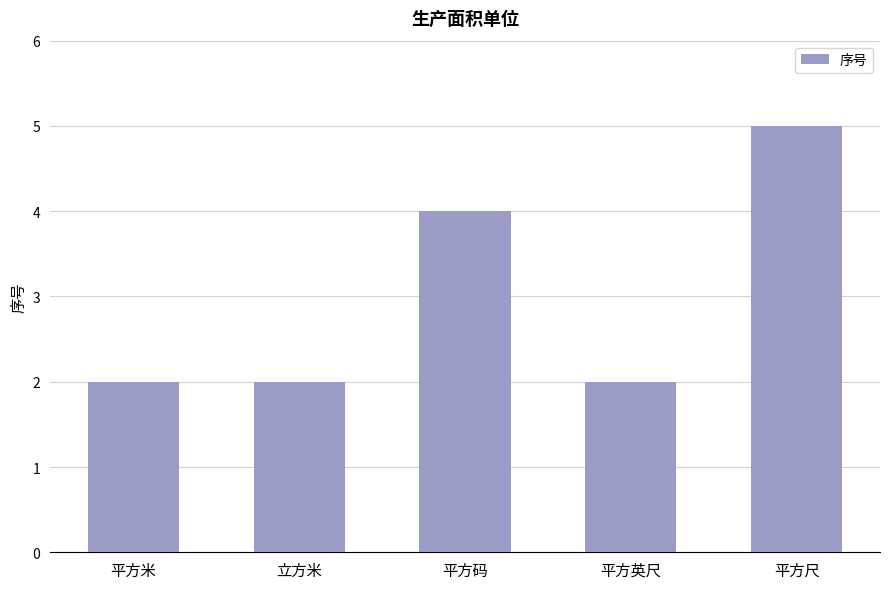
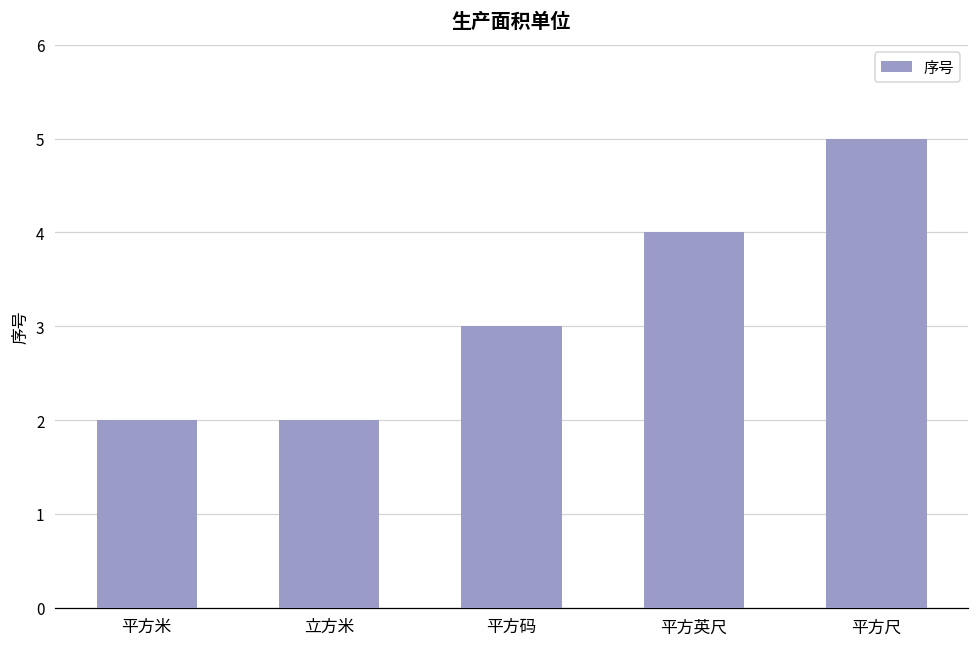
平方码: 4 -> 3
平方英尺: 2 -> 4
